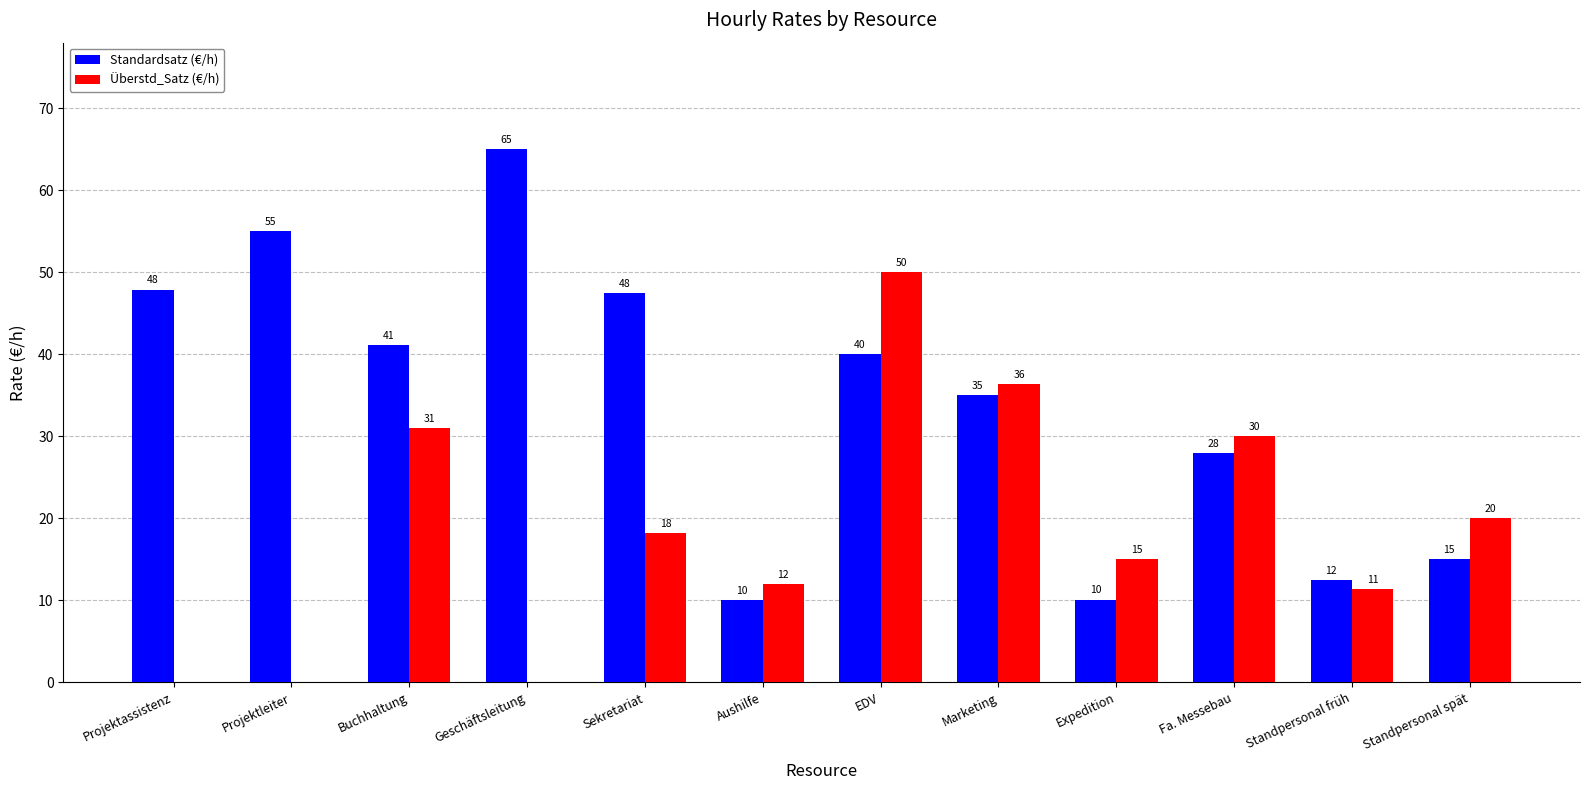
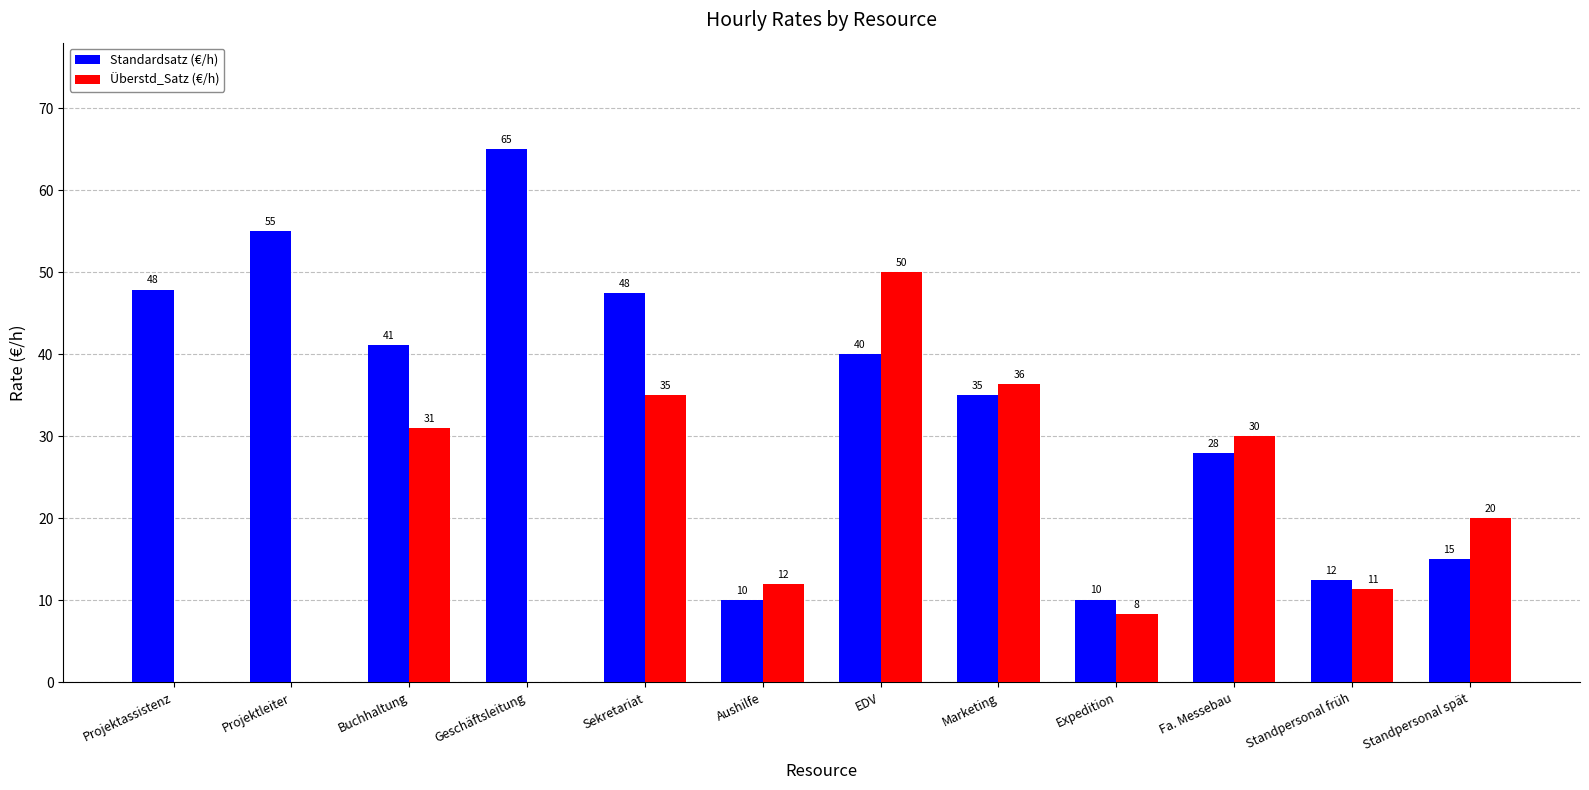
Überstd_Satz (€/h), Sekretariat: 18 -> 35
Überstd_Satz (€/h), Expedition: 15 -> 8
